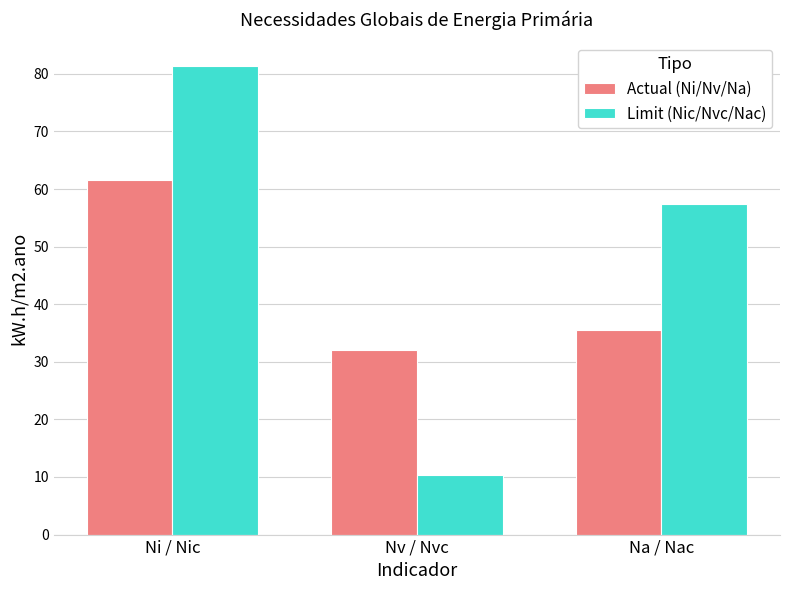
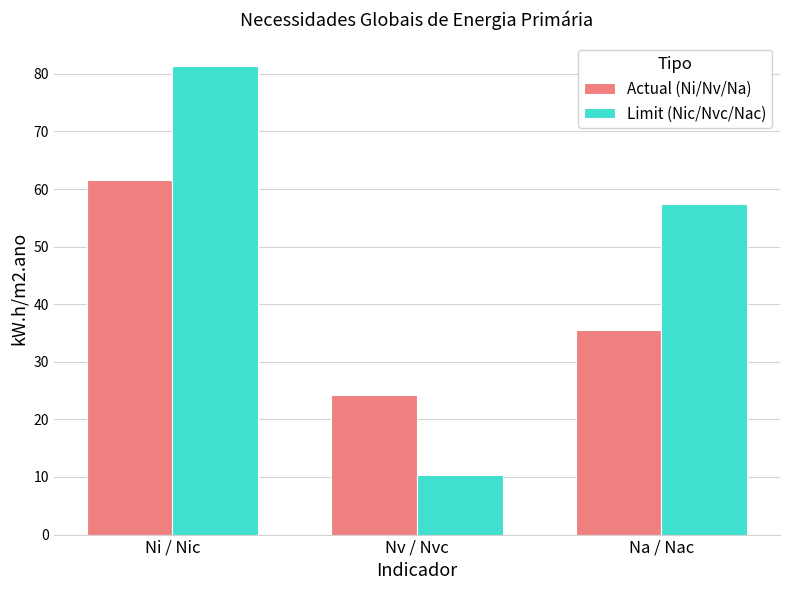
Actual (Ni/Nv/Na), Nv / Nvc: 32 -> 24
